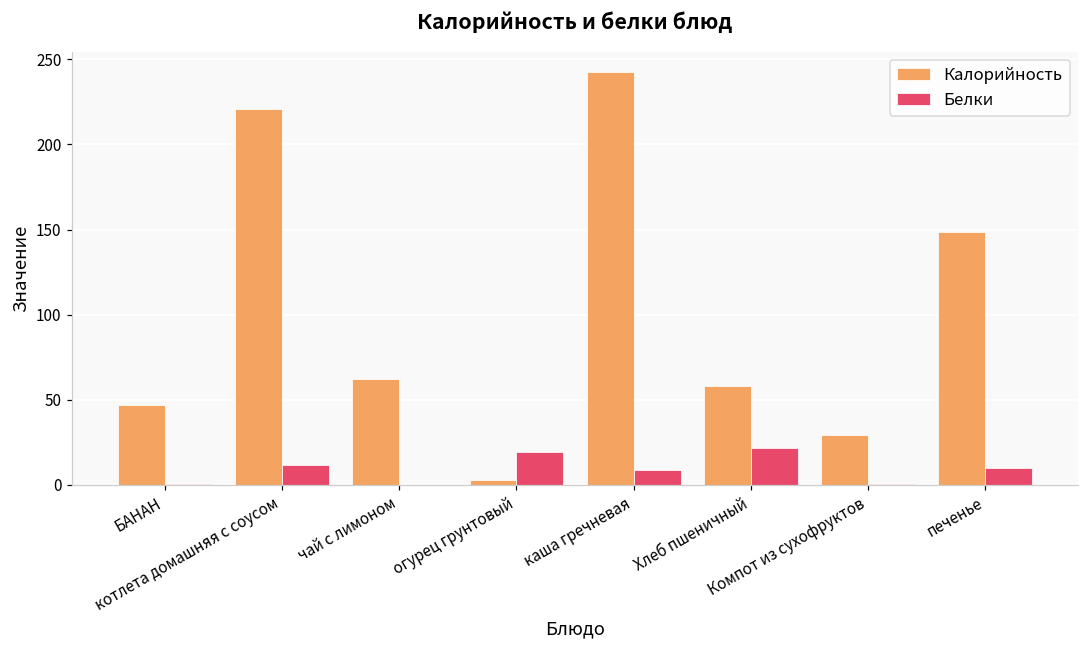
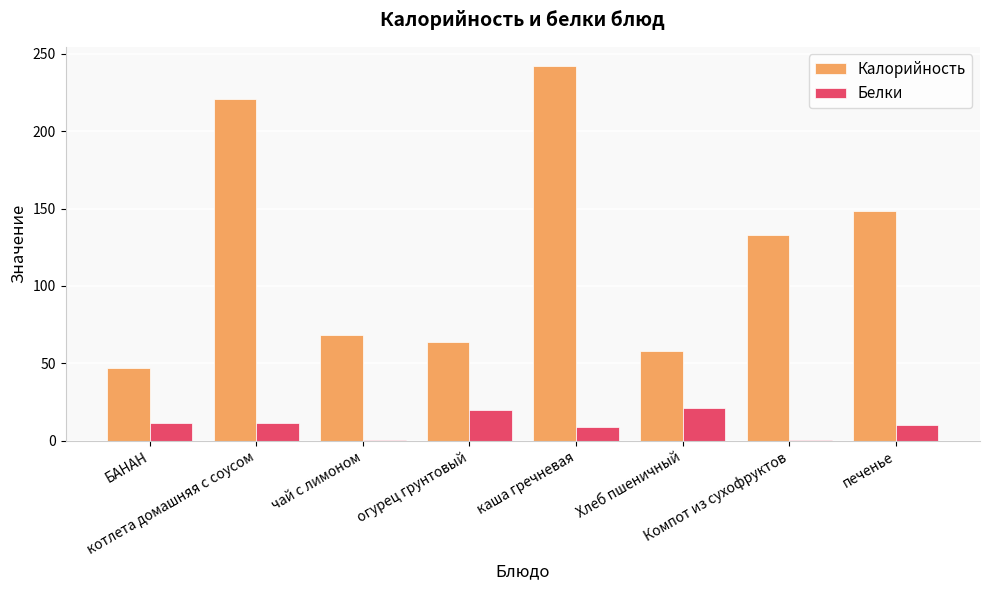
Белки, БАНАН: 0 -> 12
Калорийность, чай с лимоном: 62 -> 68
Калорийность, огурец грунтовый: 3 -> 64
Калорийность, Компот из сухофруктов: 29 -> 133
